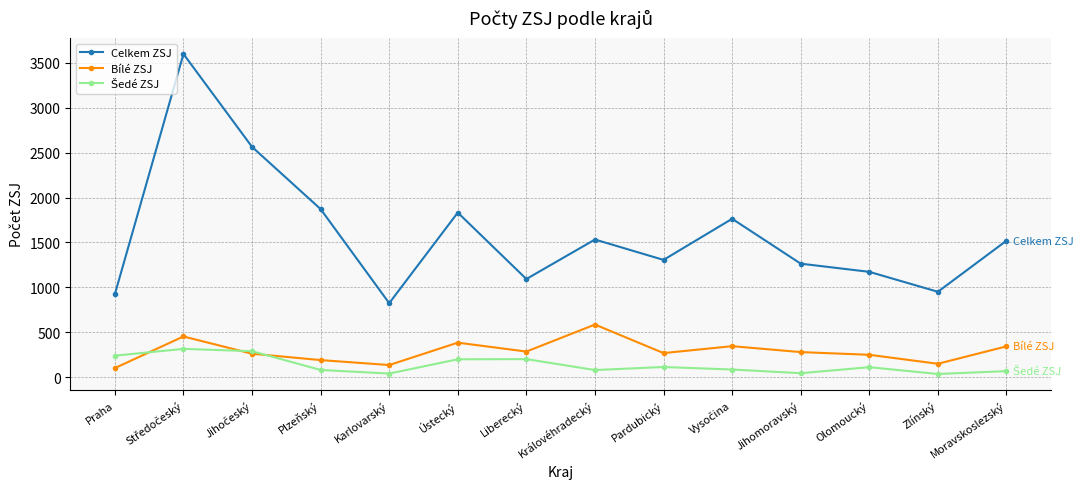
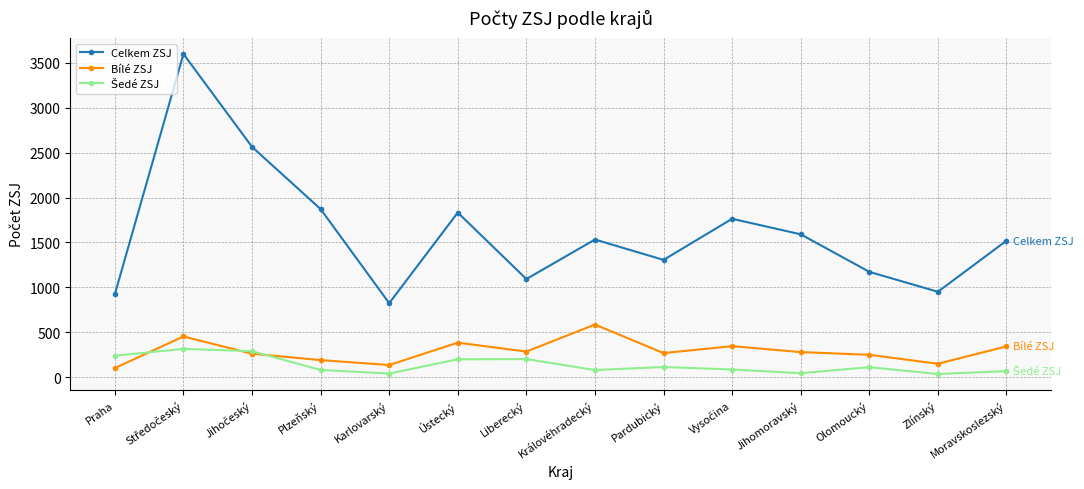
Celkem ZSJ, Jihomoravský: 1300 -> 1600
